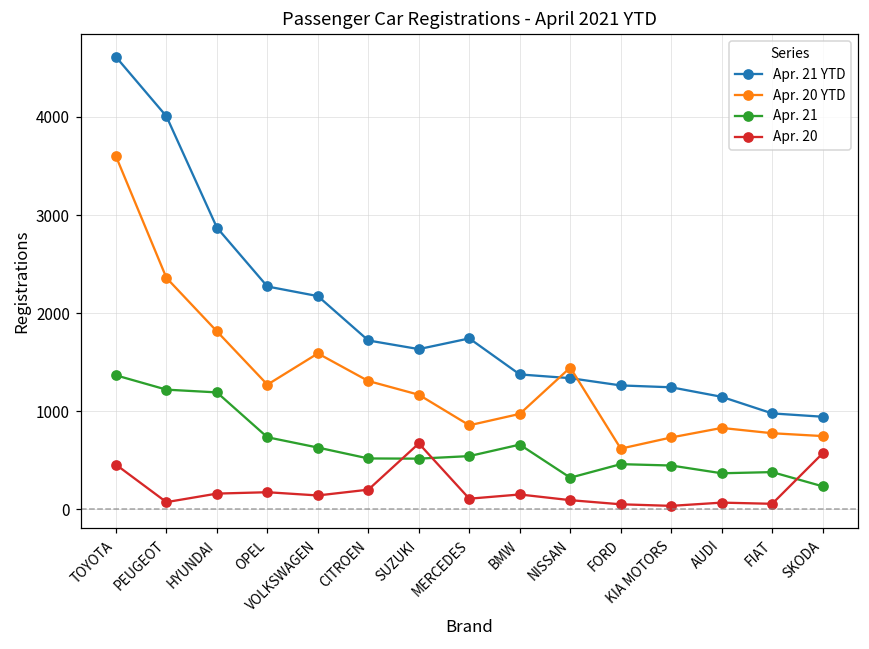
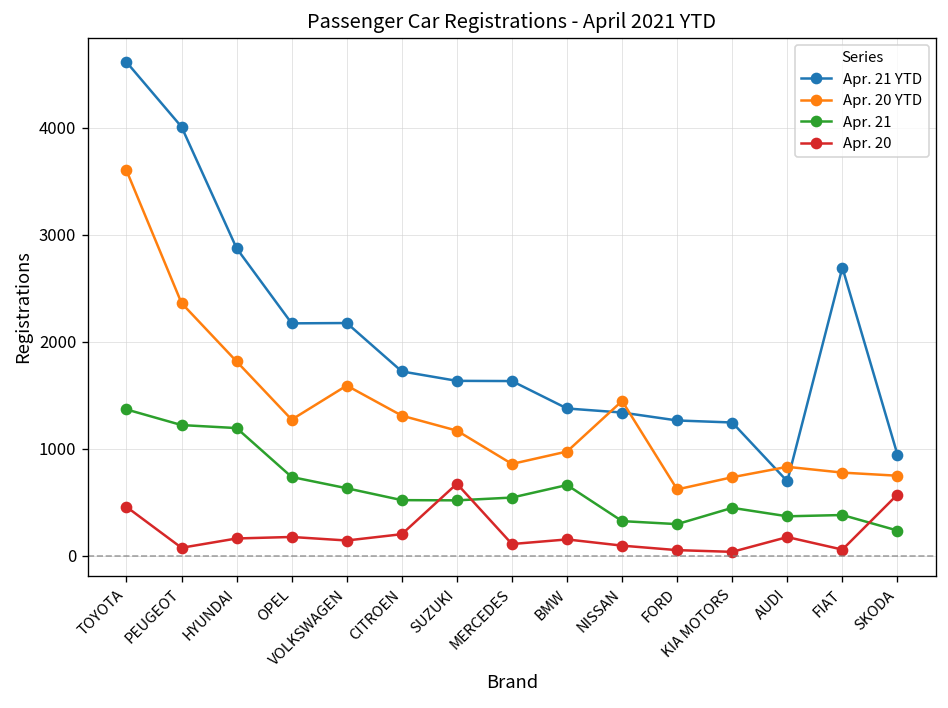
Apr. 21 YTD, OPEL: 2300 -> 2200
Apr. 21 YTD, MERCEDES: 1700 -> 1600
Apr. 21, FORD: 500 -> 300
Apr. 21 YTD, AUDI: 1100 -> 700
Apr. 20, AUDI: 100 -> 200
Apr. 21 YTD, FIAT: 1000 -> 2700
